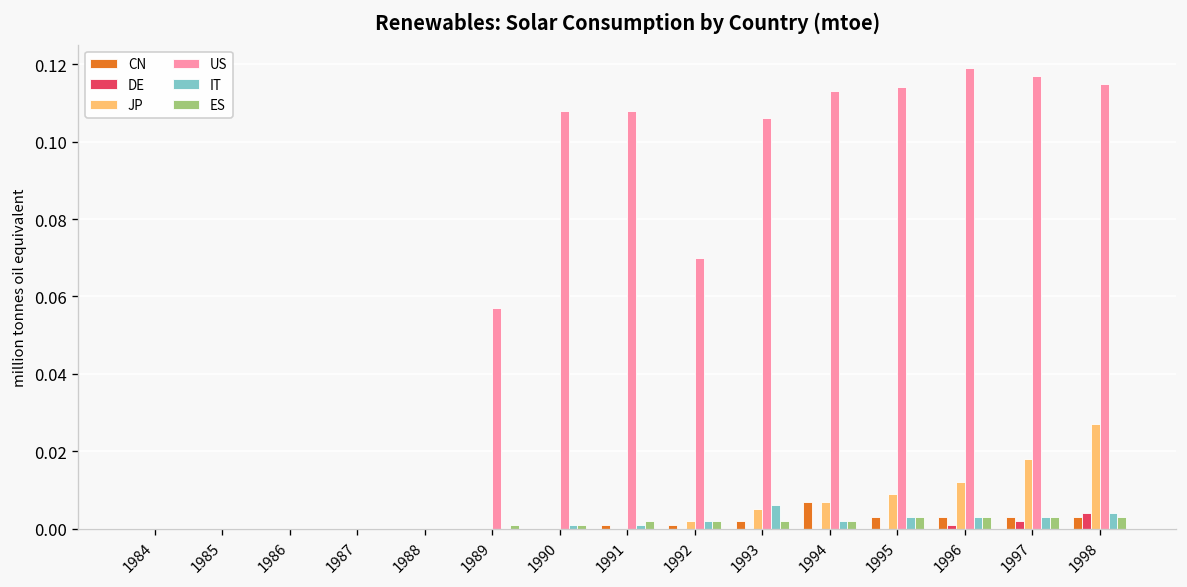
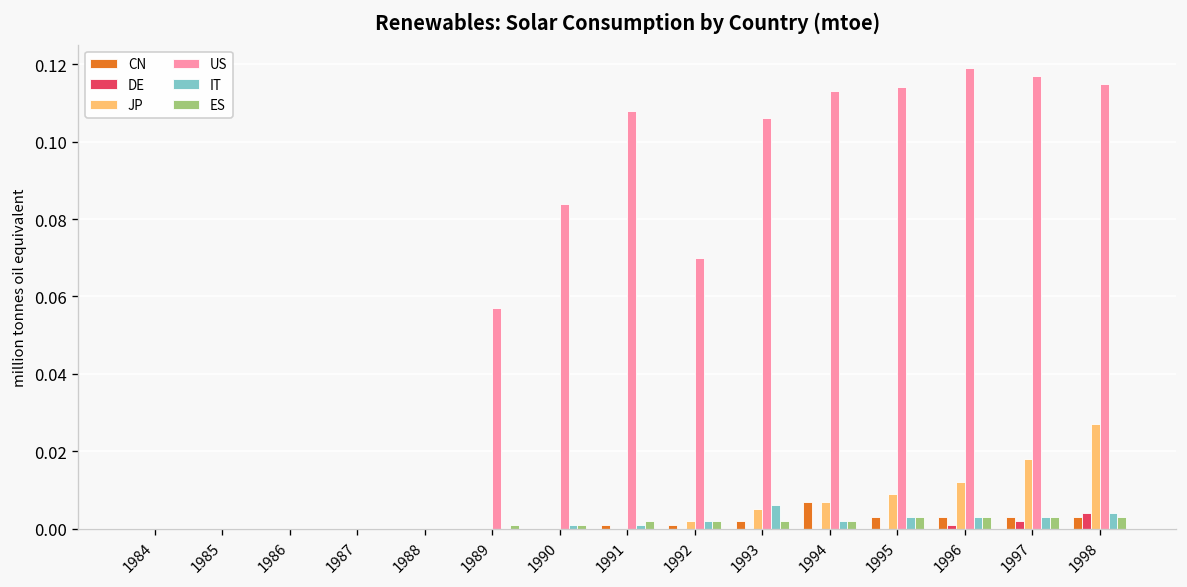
US, 1990: 0.108 -> 0.084
